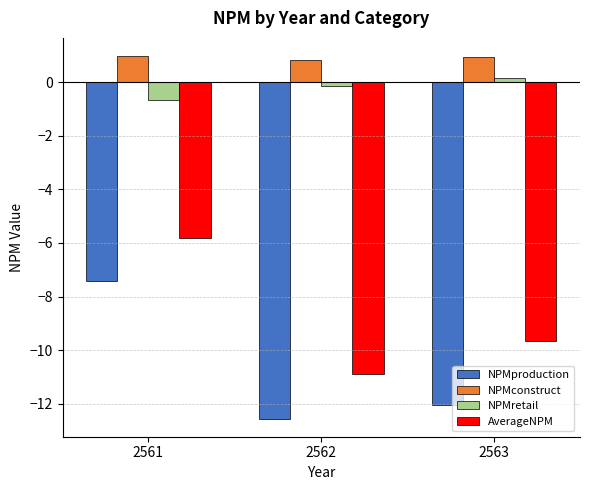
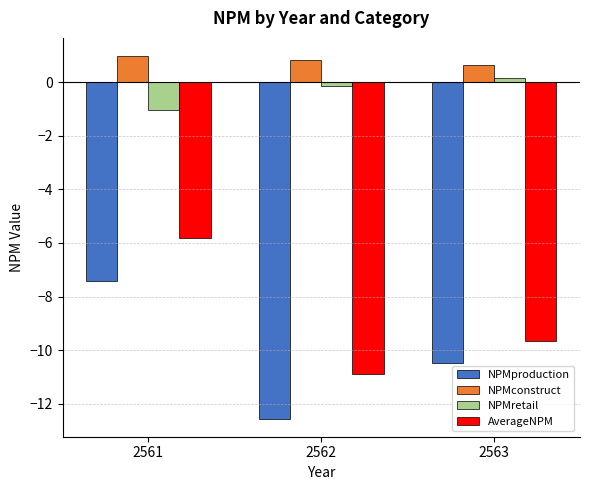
NPMretail, 2561: -0.7 -> -1.1
NPMproduction, 2563: -12.0 -> -10.5
NPMconstruct, 2563: 0.9 -> 0.6
